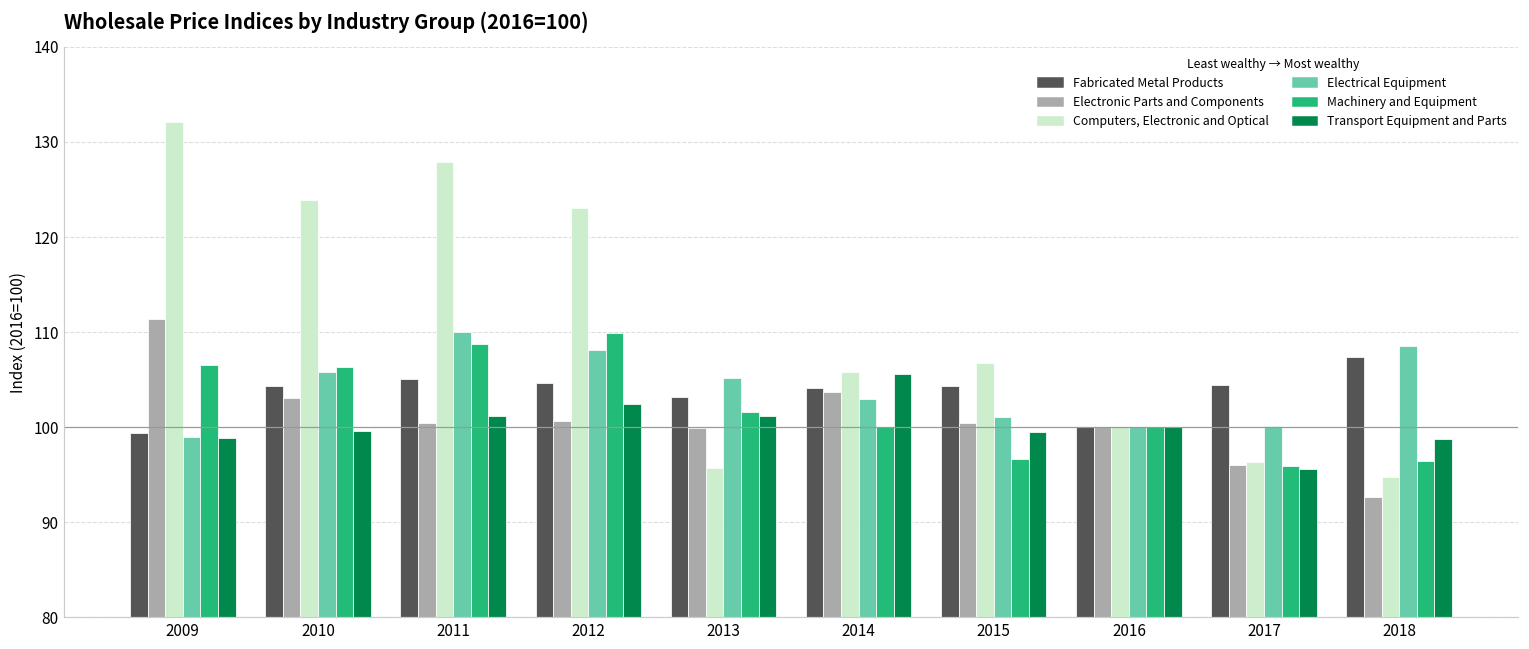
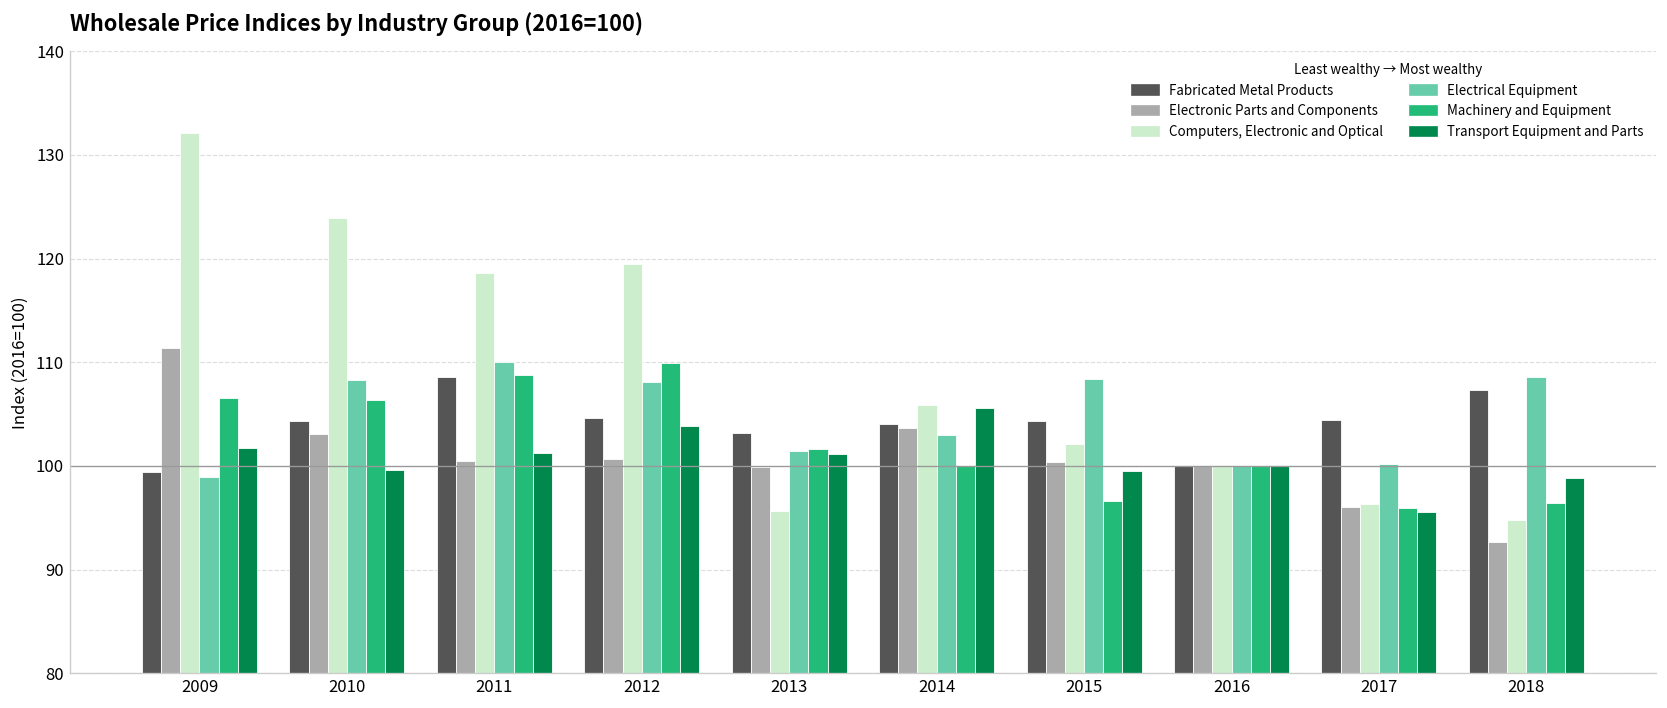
Transport Equipment and Parts, 2009: 99 -> 102
Electrical Equipment, 2010: 106 -> 108
Fabricated Metal Products, 2011: 105 -> 109
Computers, Electronic and Optical, 2011: 128 -> 119
Computers, Electronic and Optical, 2012: 123 -> 119
Transport Equipment and Parts, 2012: 102 -> 104
Electrical Equipment, 2013: 105 -> 101
Computers, Electronic and Optical, 2015: 107 -> 102
Electrical Equipment, 2015: 101 -> 108
